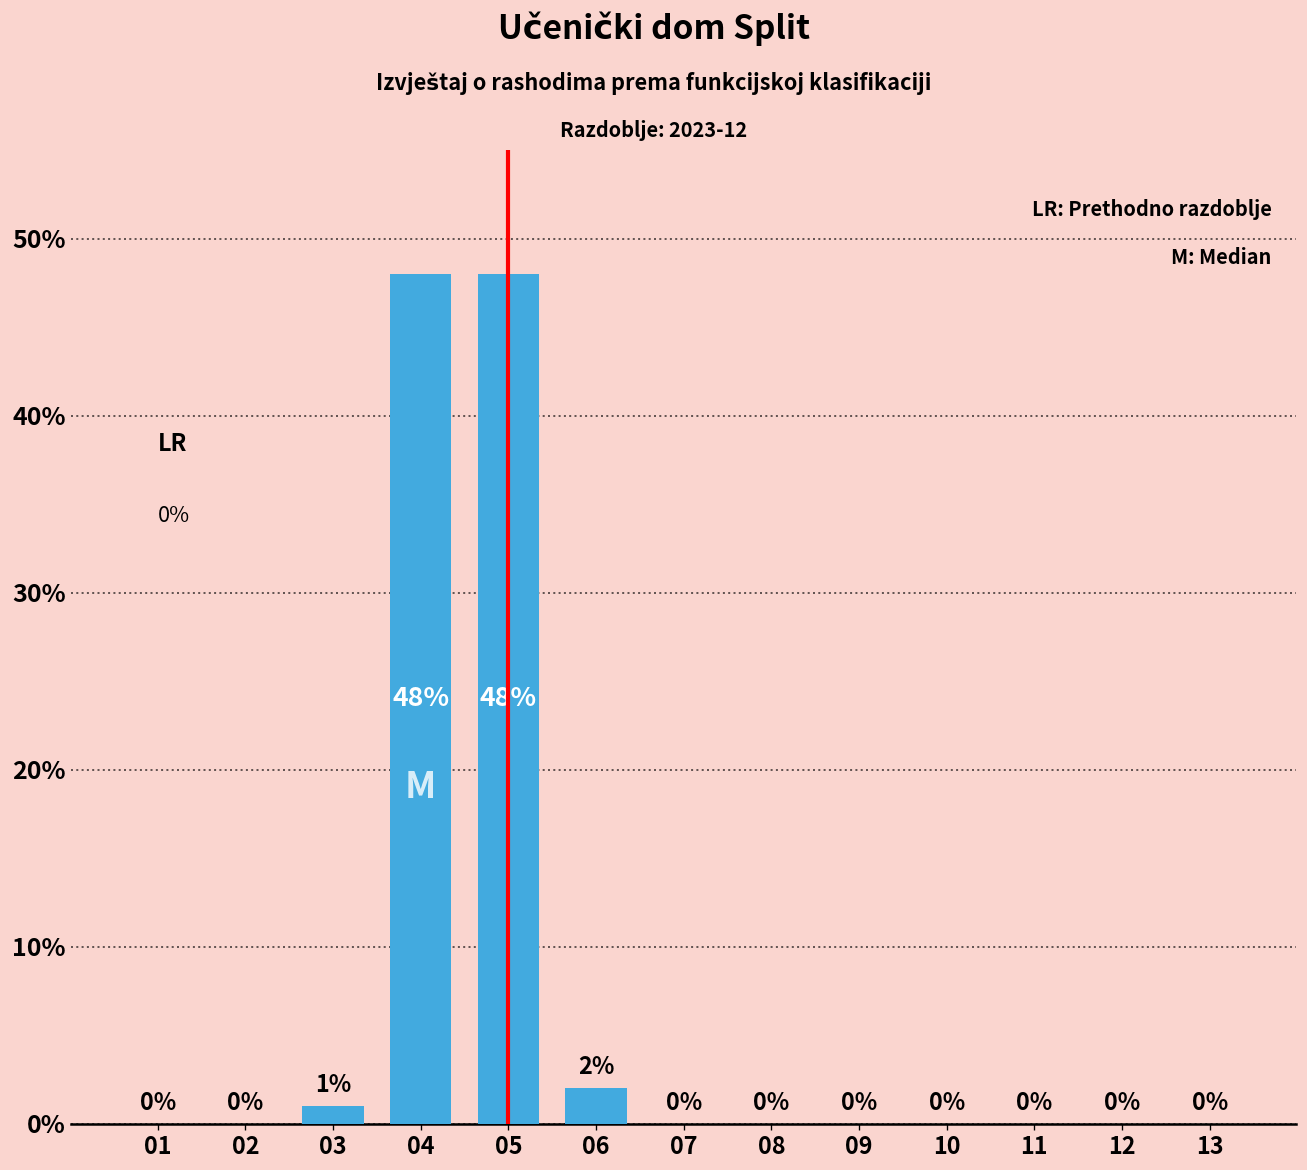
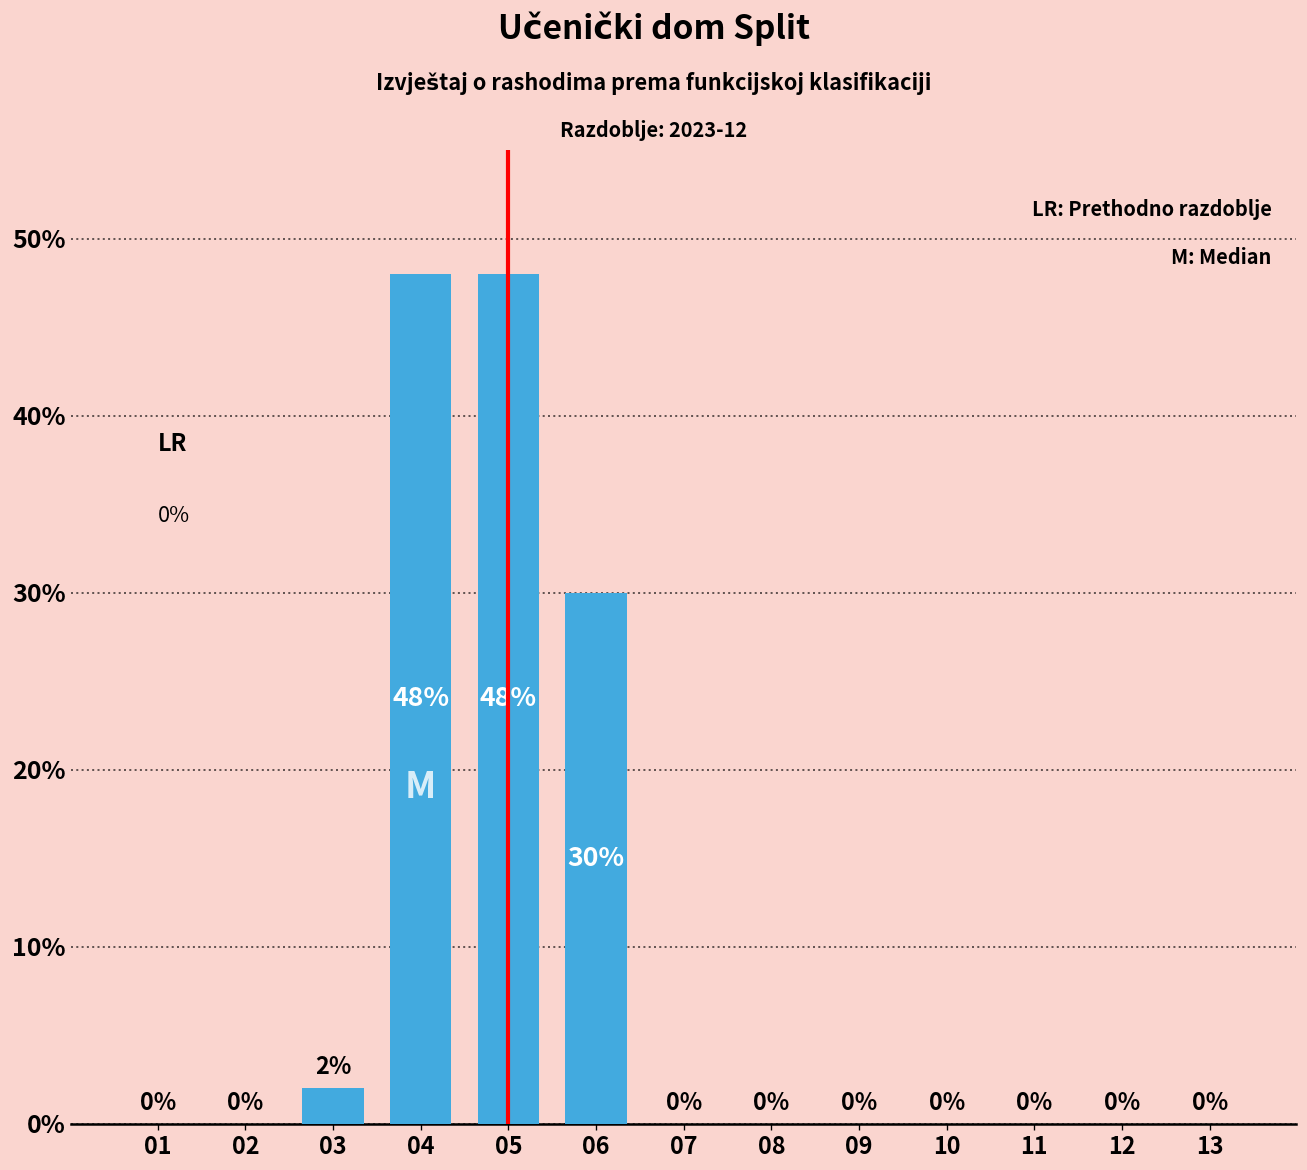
03: 1% -> 2%
06: 2% -> 30%
